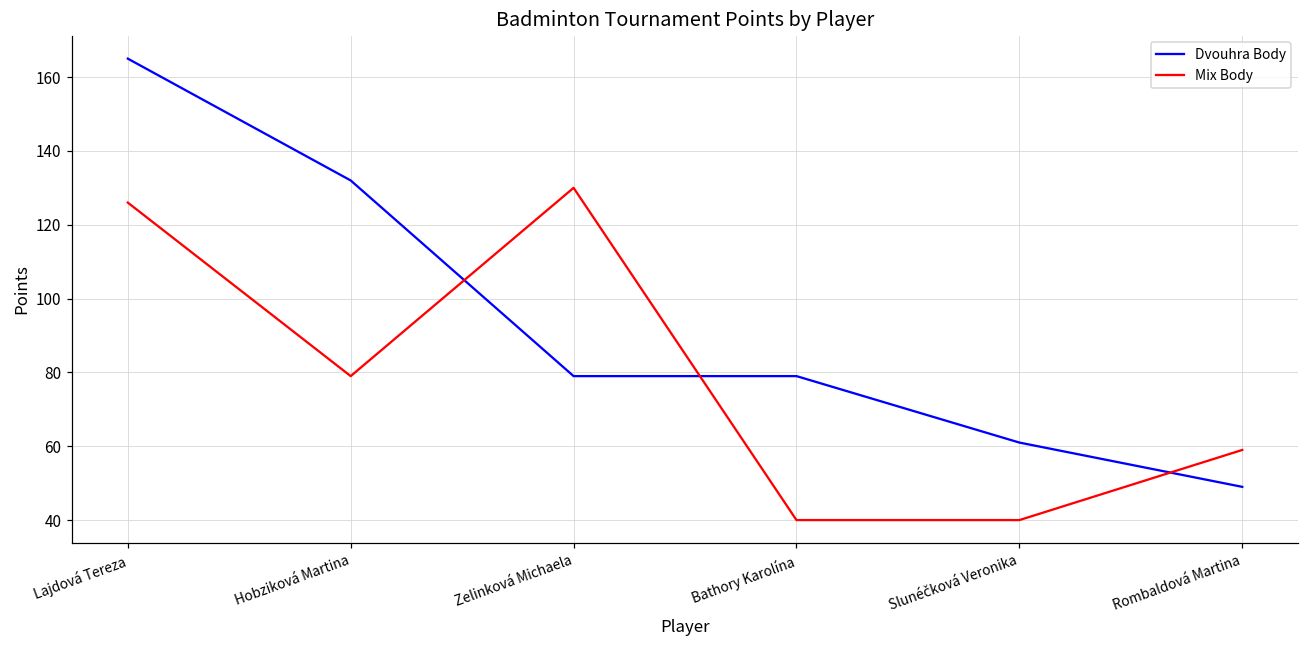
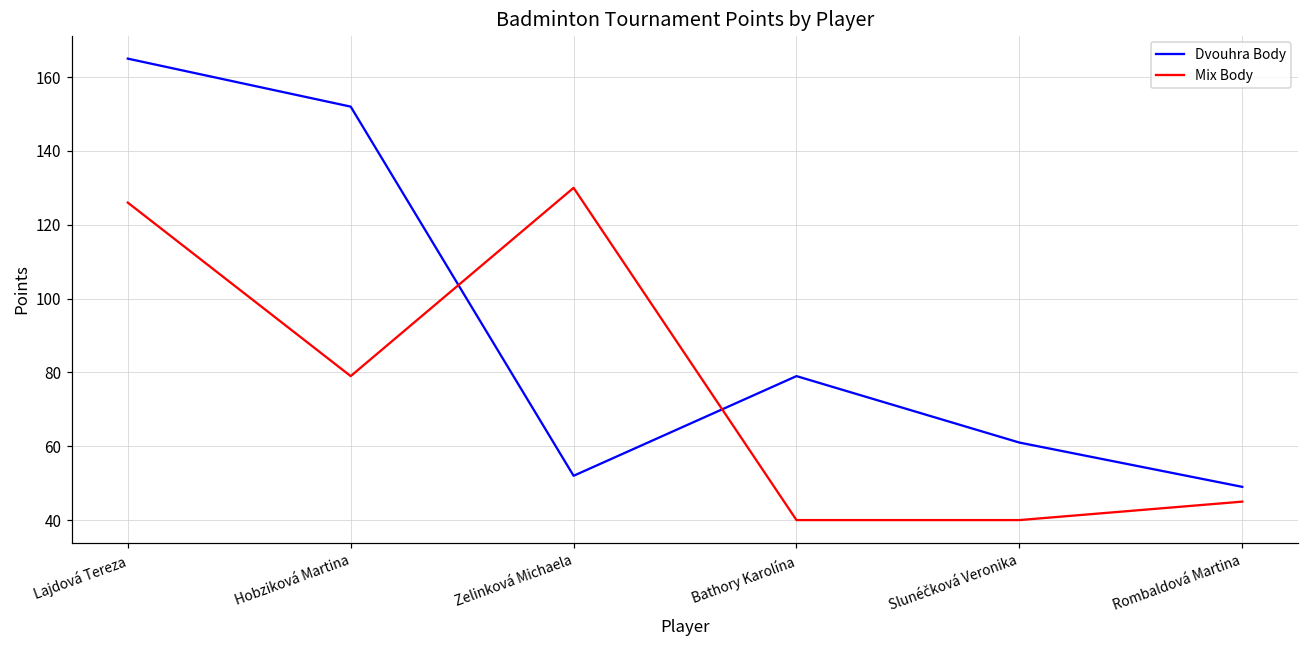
Dvouhra Body, Hobziková Martina: 132 -> 152
Dvouhra Body, Zelinková Michaela: 79 -> 52
Mix Body, Rombaldová Martina: 59 -> 45
